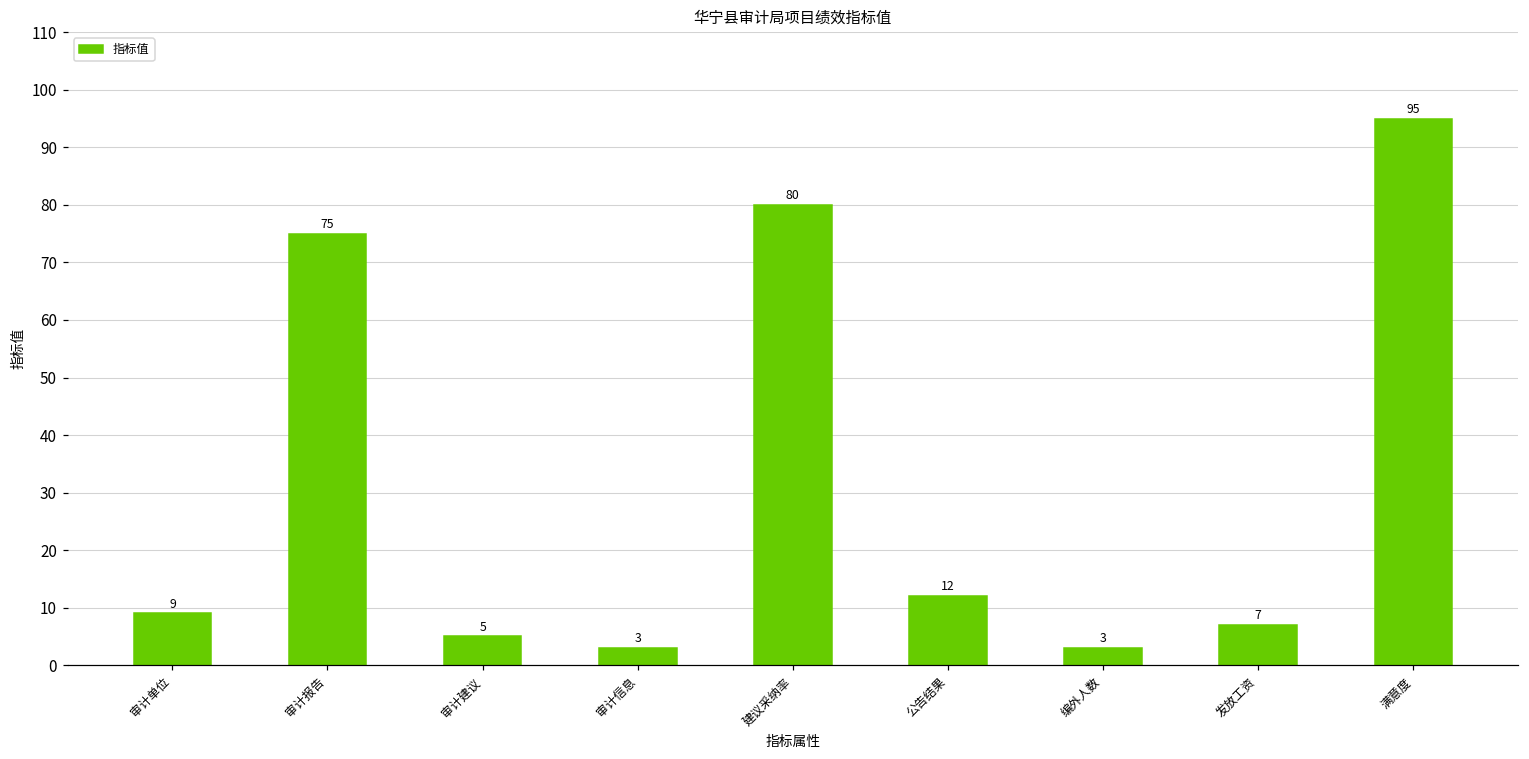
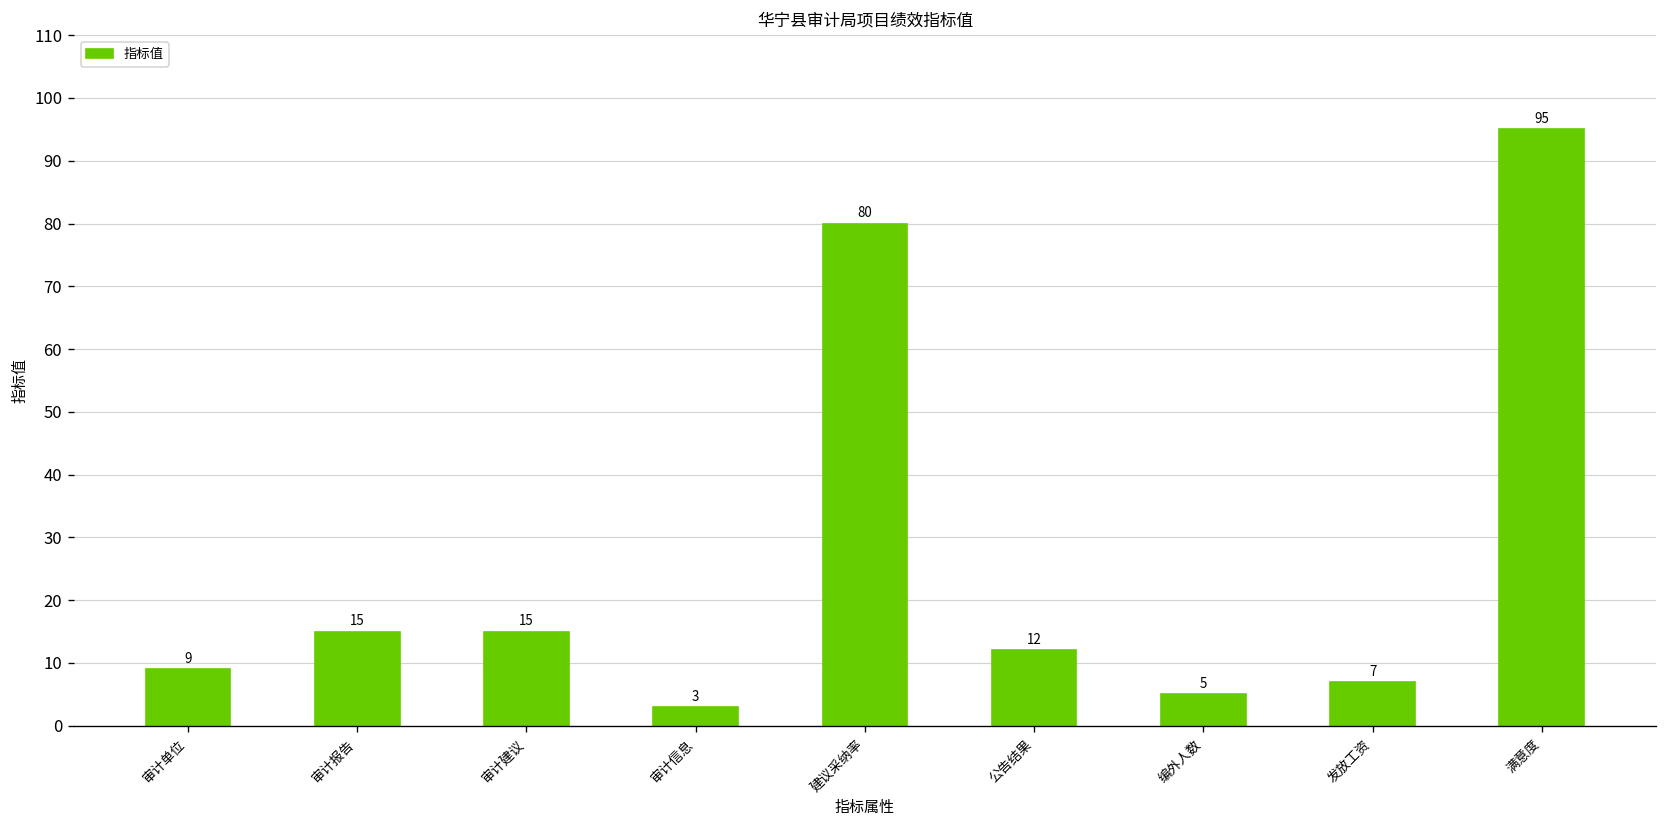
审计报告: 75 -> 15
审计建议: 5 -> 15
编外人数: 3 -> 5
